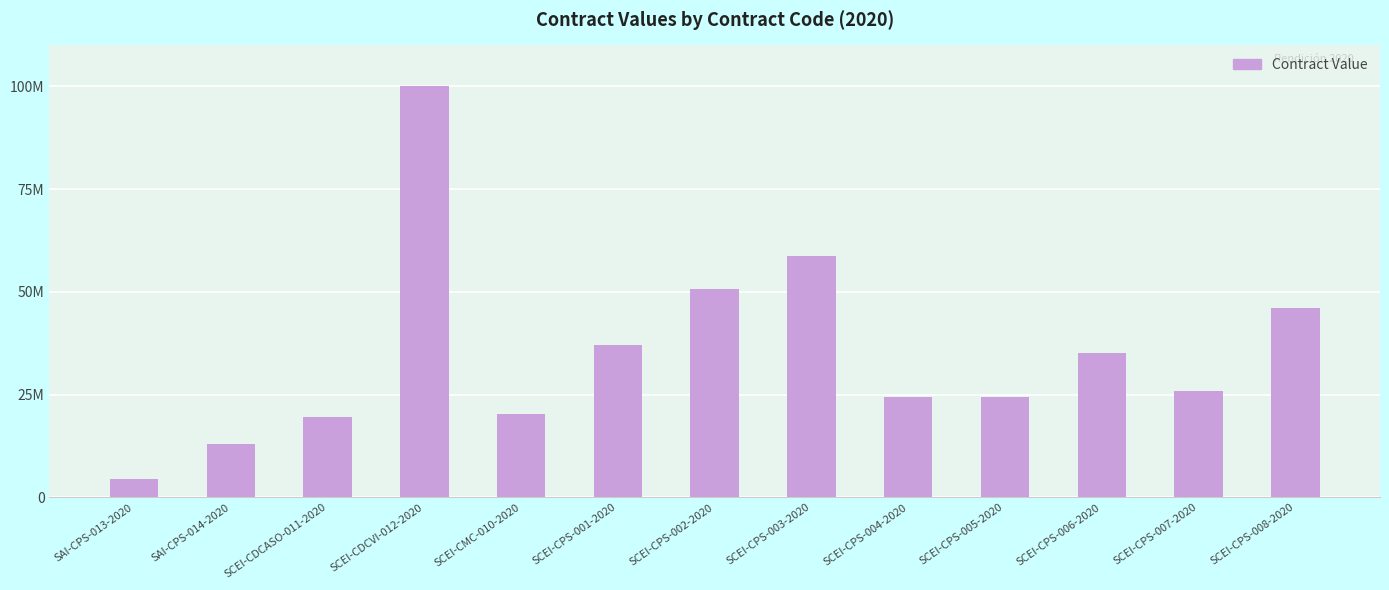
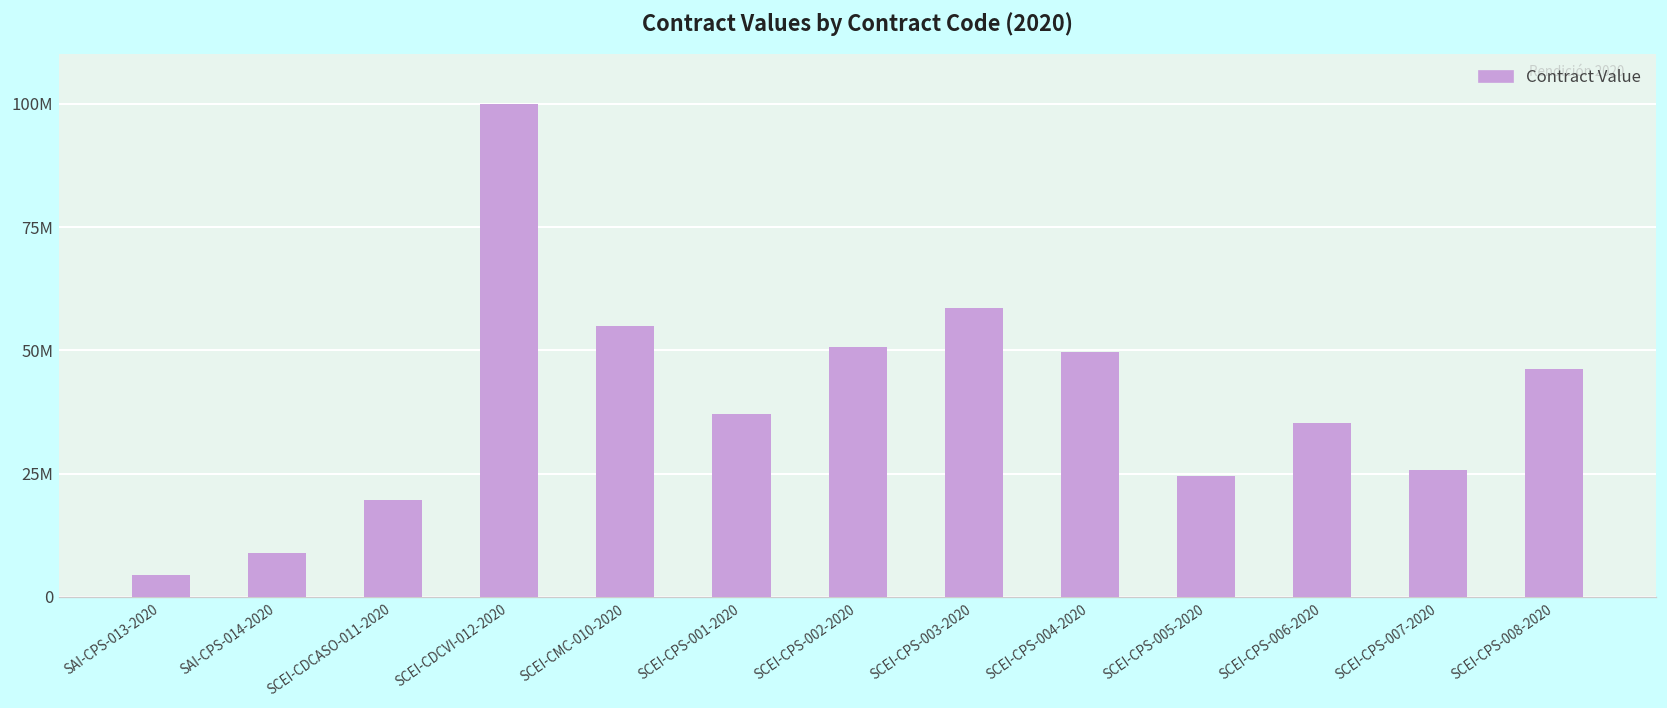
SAI-CPS-014-2020: 13000000 -> 9000000
SCEI-CMC-010-2020: 20000000 -> 55000000
SCEI-CPS-004-2020: 25000000 -> 50000000
